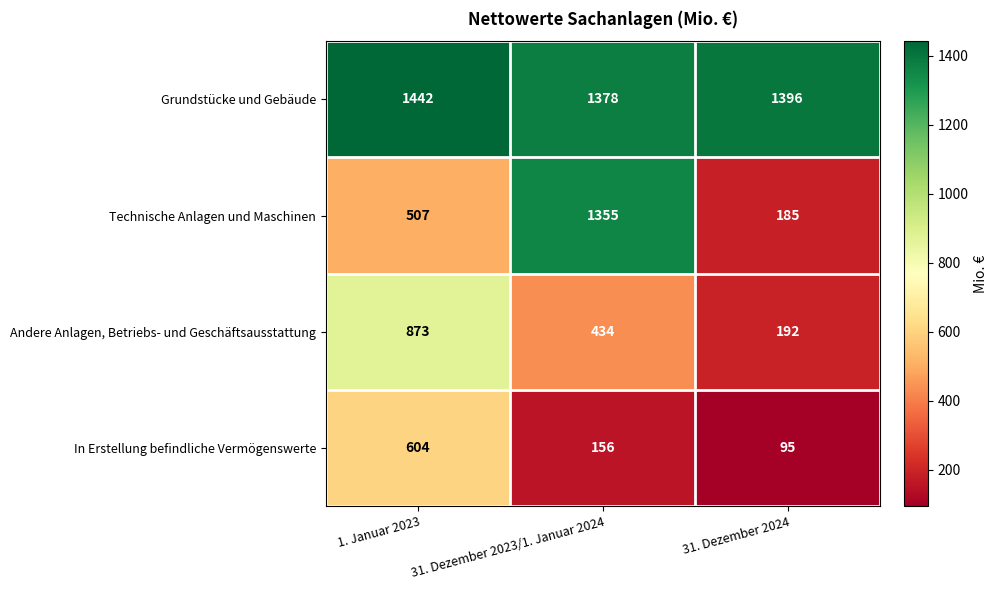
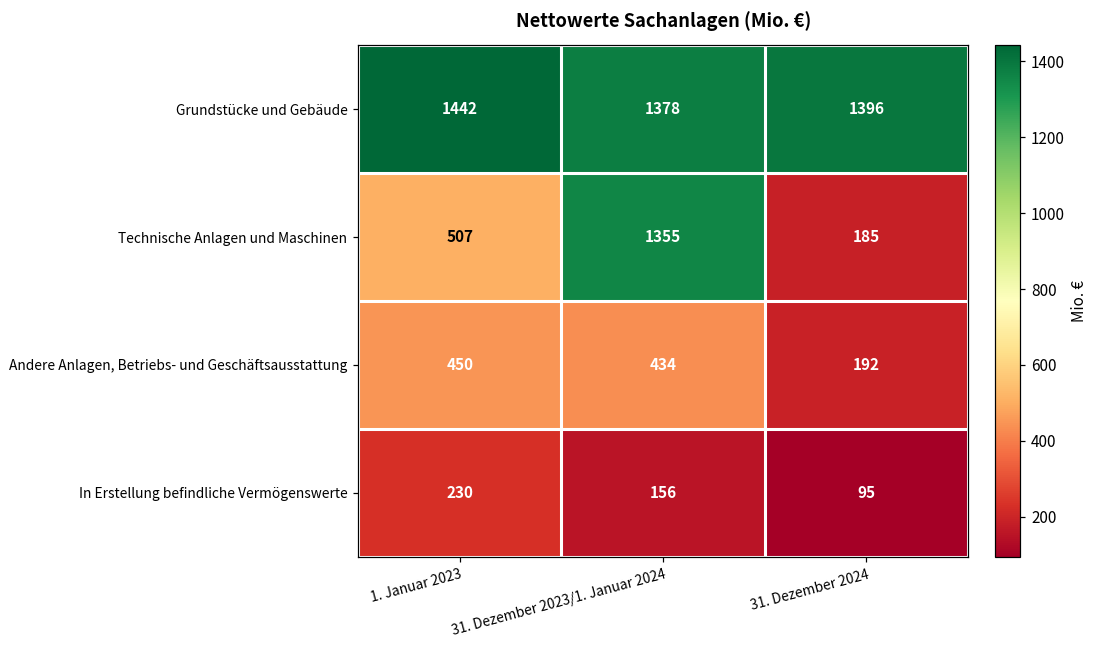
Andere Anlagen, Betriebs- und Geschäftsausstattung, 1. Januar 2023: 873 -> 450
In Erstellung befindliche Vermögenswerte, 1. Januar 2023: 604 -> 230
